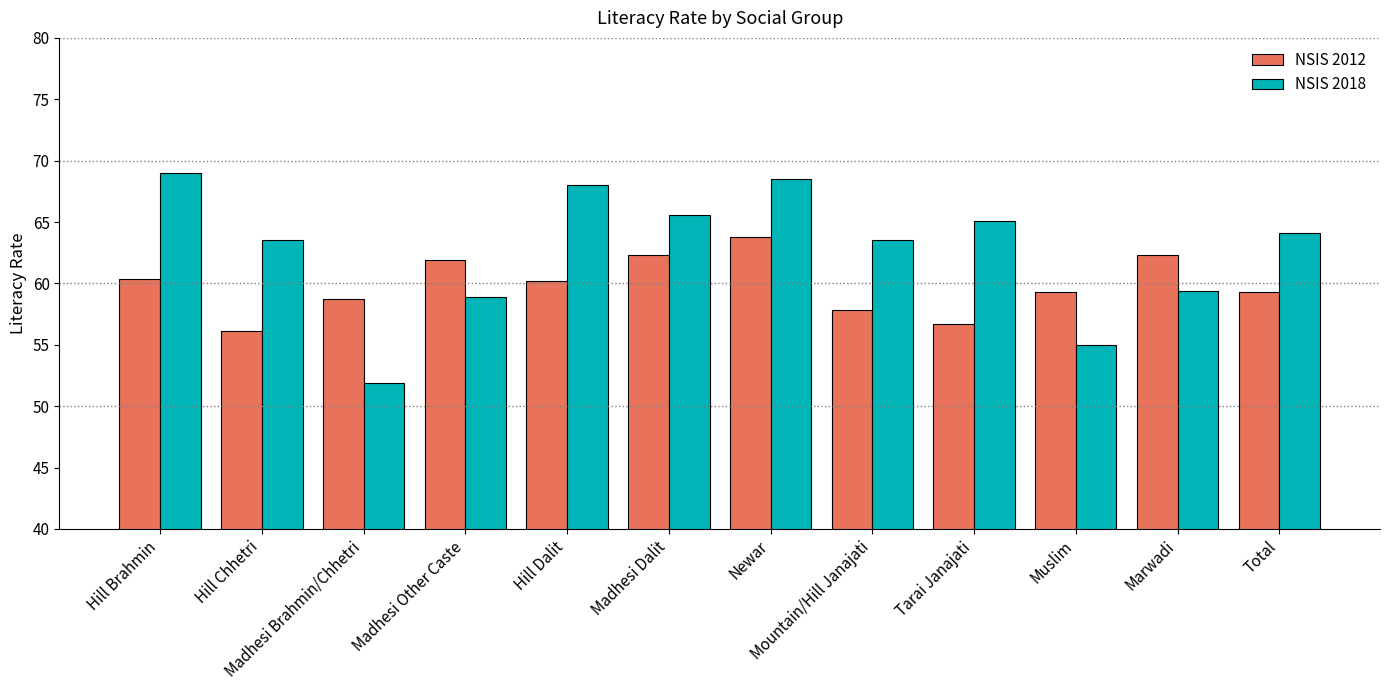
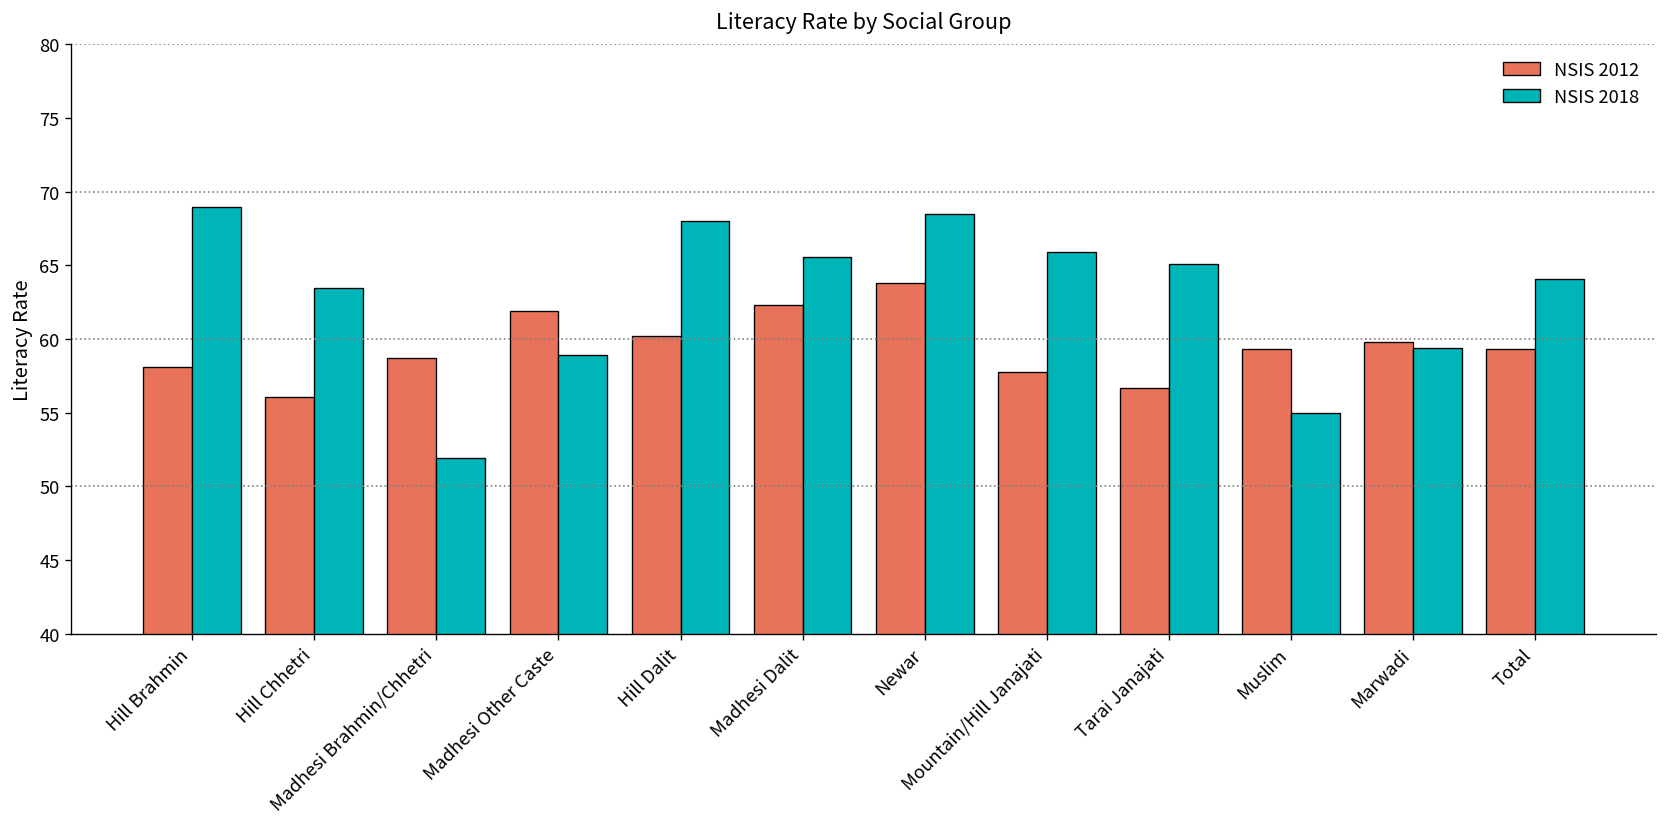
NSIS 2012, Hill Brahmin: 60.4 -> 58.1
NSIS 2018, Mountain/Hill Janajati: 63.5 -> 65.9
NSIS 2012, Marwadi: 62.3 -> 59.8
